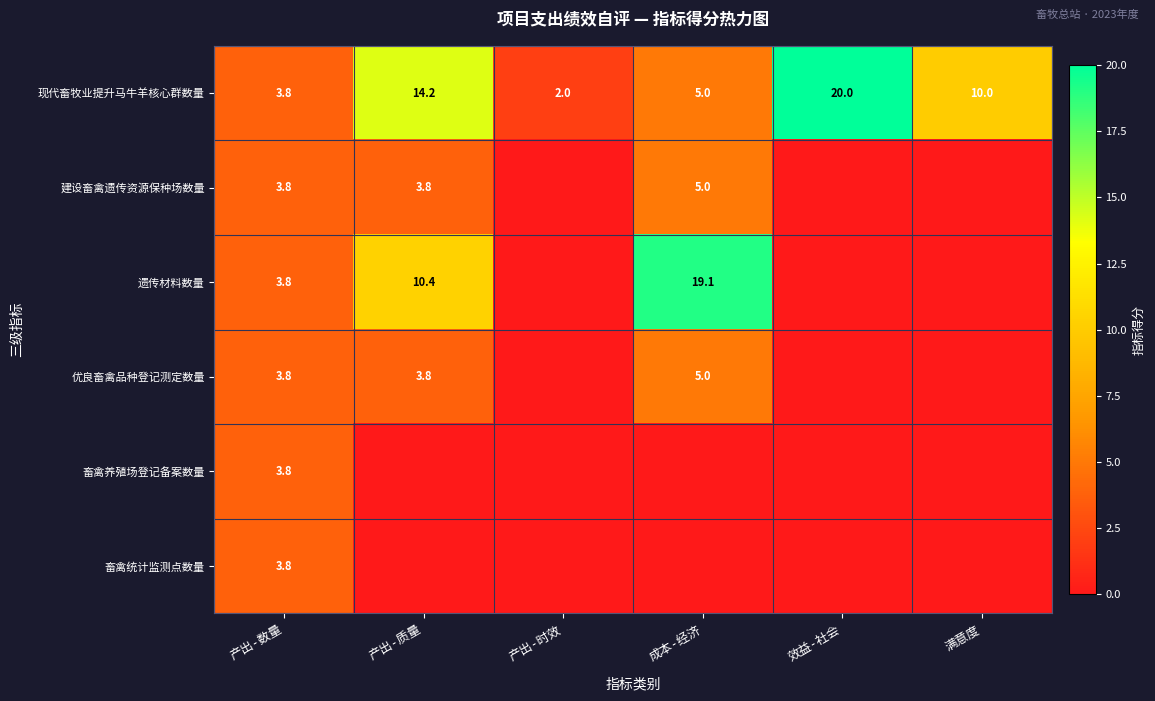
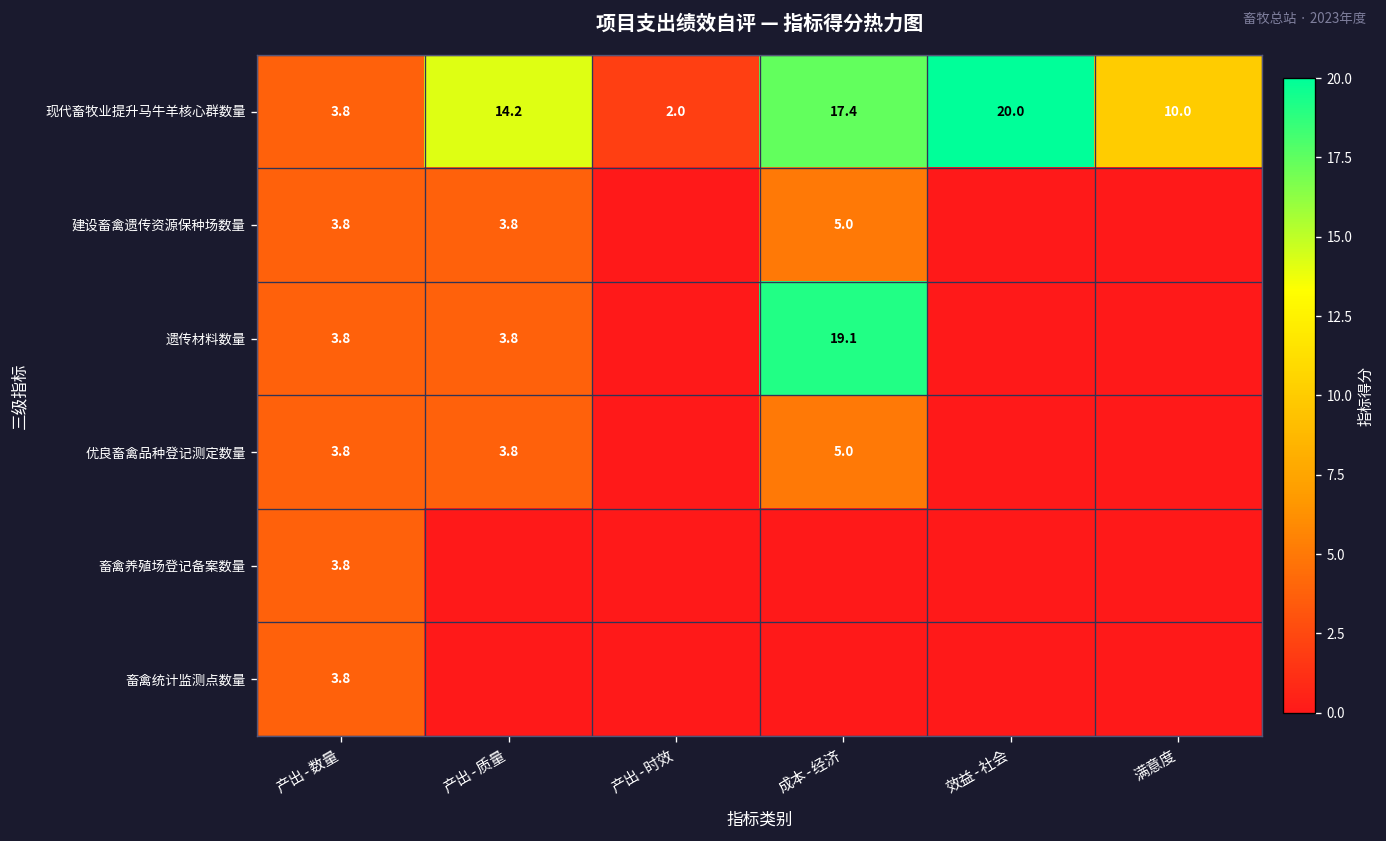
现代畜牧业提升马牛羊核心群数量, 成本-经济: 5.0 -> 17.4
遗传材料数量, 产出-质量: 10.4 -> 3.8
